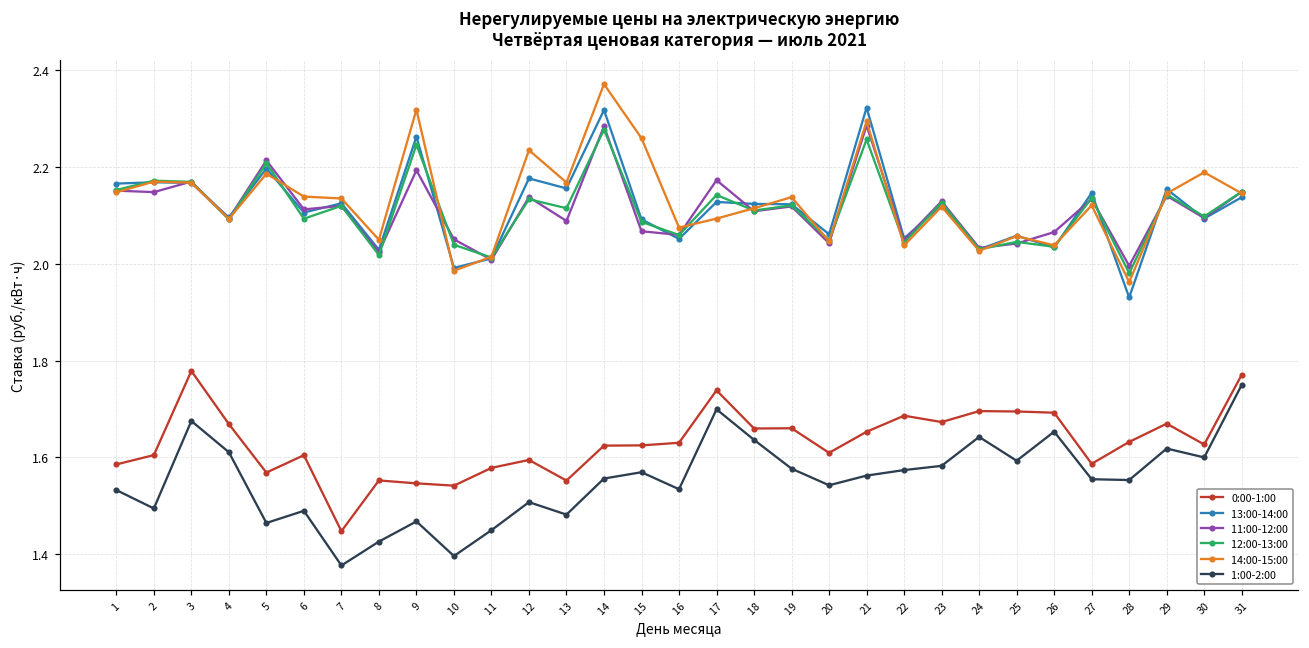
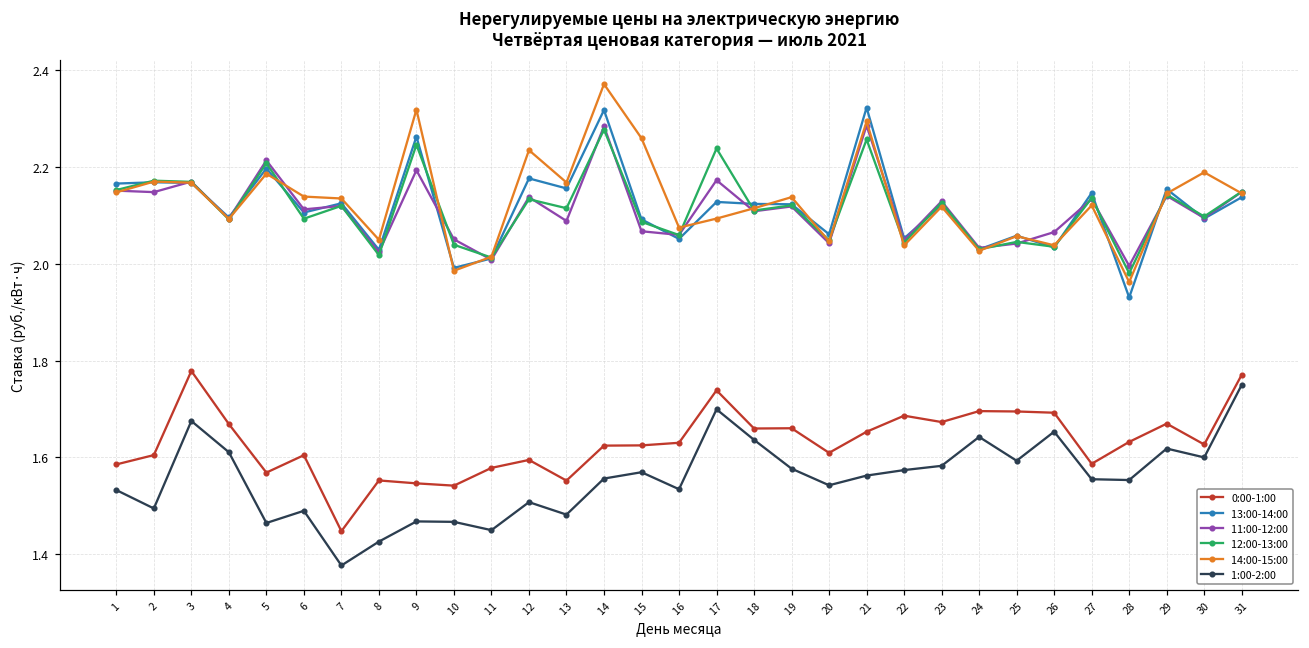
1:00-2:00, 10: 1.40 -> 1.47
12:00-13:00, 17: 2.14 -> 2.24
